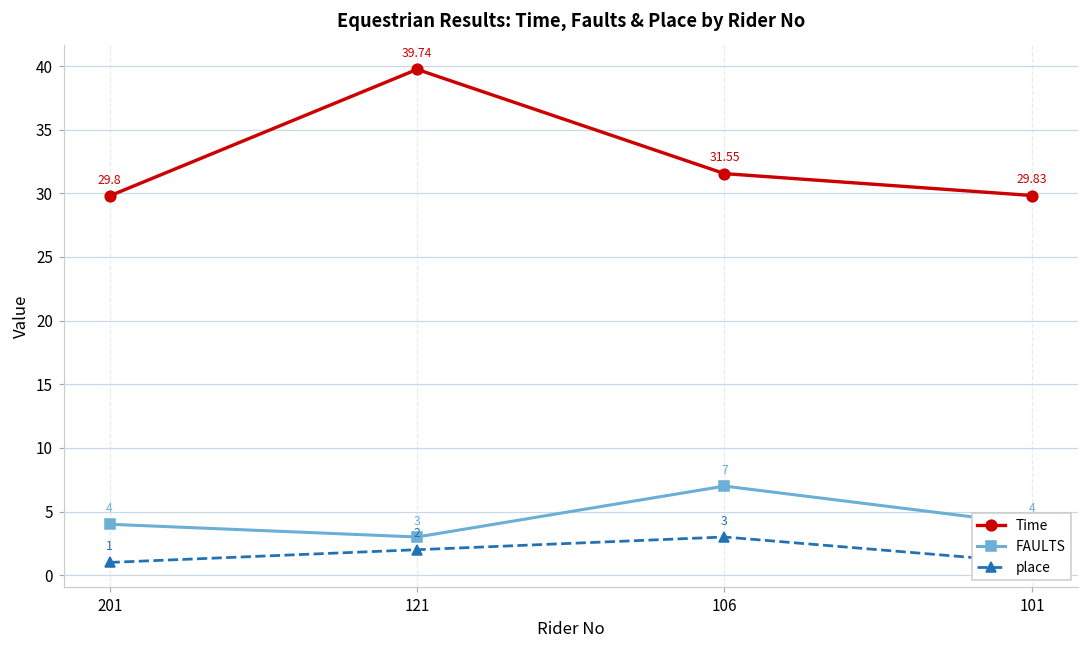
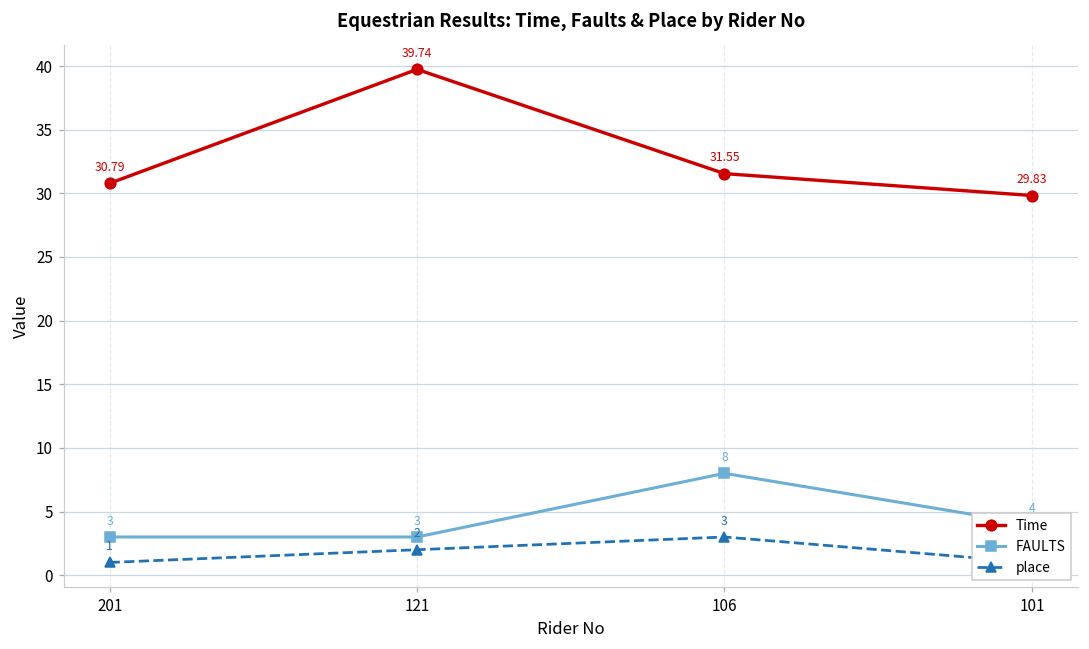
Time, 201: 29.8 -> 30.79
FAULTS, 201: 4 -> 3
FAULTS, 106: 7 -> 8
